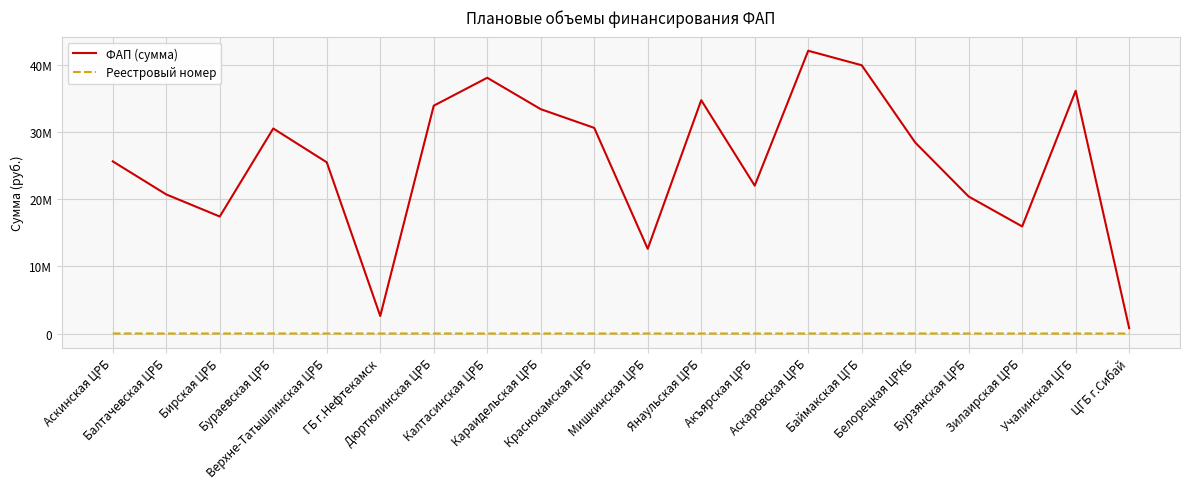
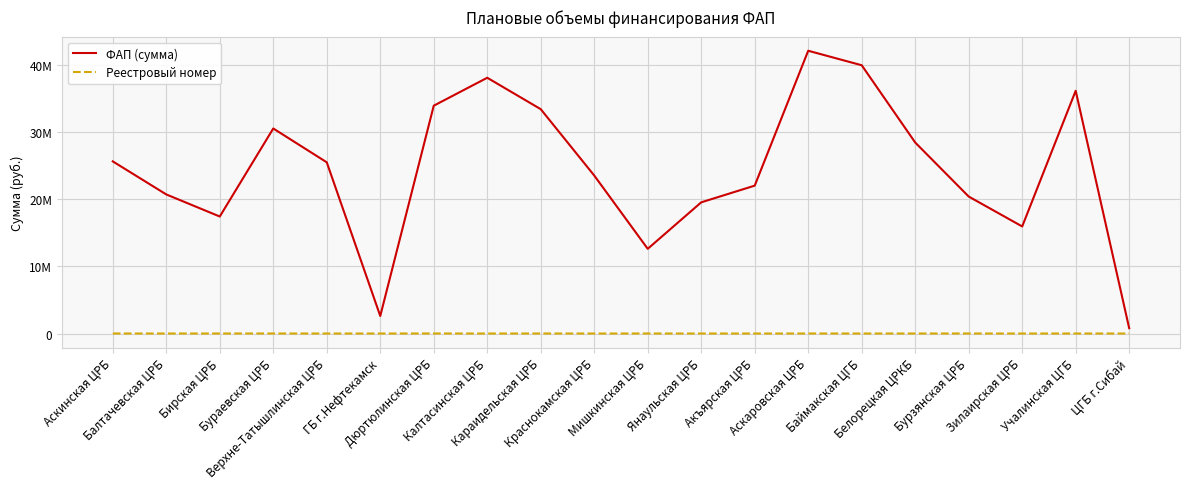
ФАП (сумма), Краснокамская ЦРБ: 31000000 -> 24000000
ФАП (сумма), Янаульская ЦРБ: 35000000 -> 20000000
